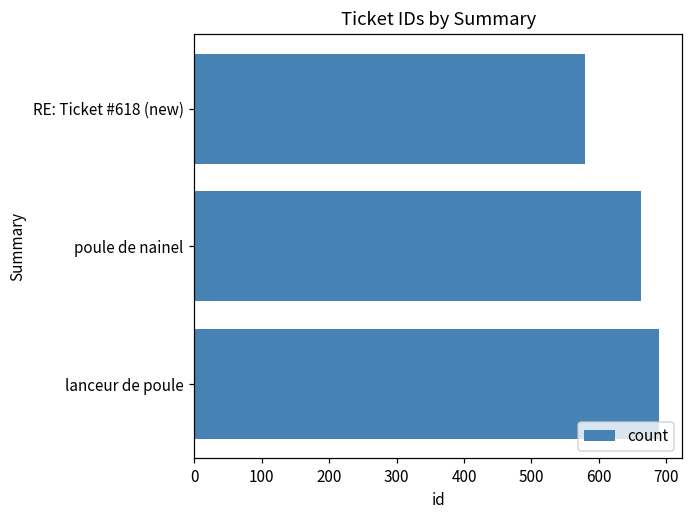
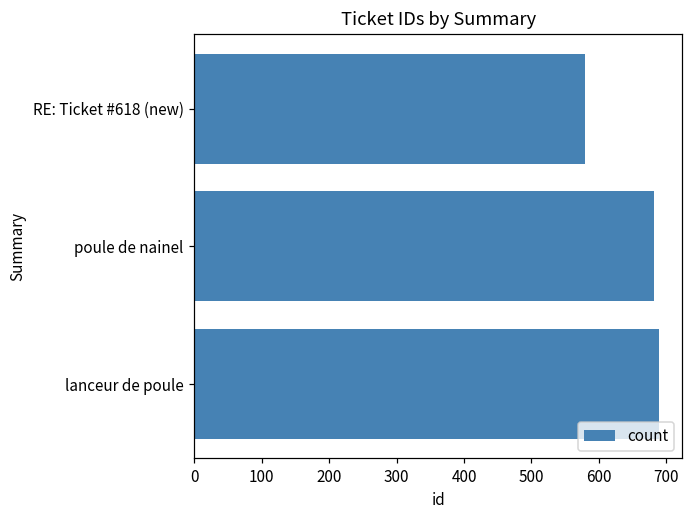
poule de nainel: 660 -> 680
